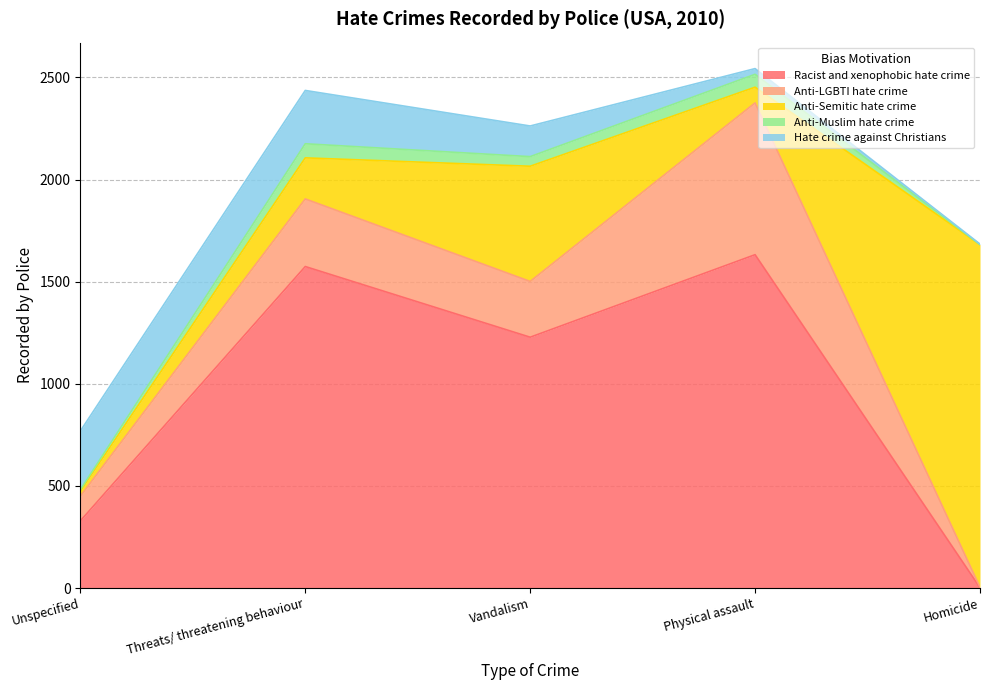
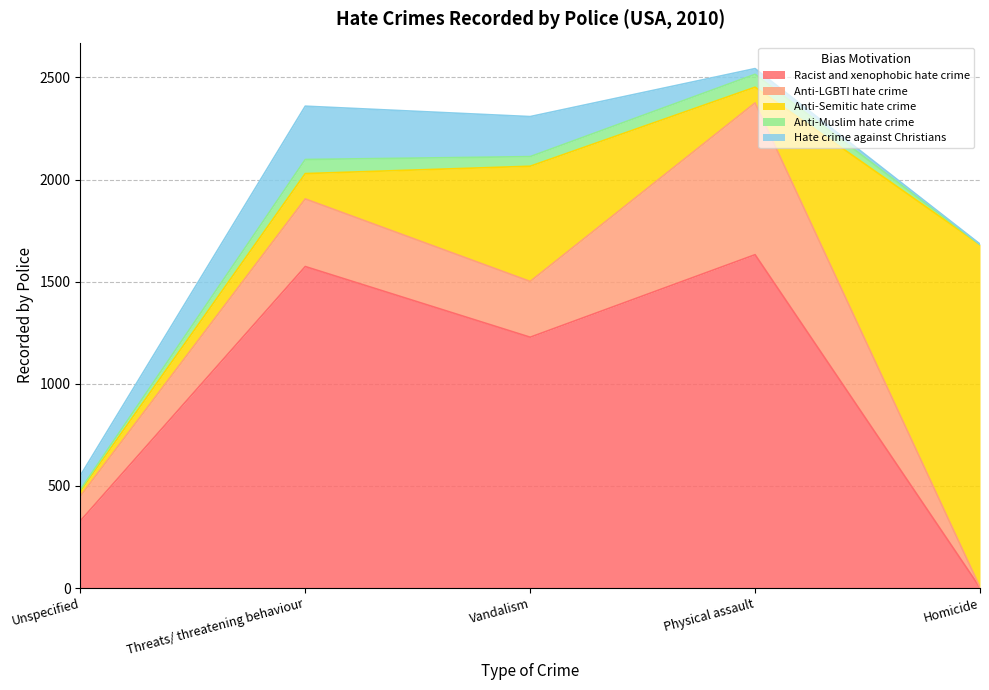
Hate crime against Christians, Unspecified: 290 -> 70
Anti-Semitic hate crime, Threats/ threatening behaviour: 200 -> 120
Hate crime against Christians, Vandalism: 150 -> 200
